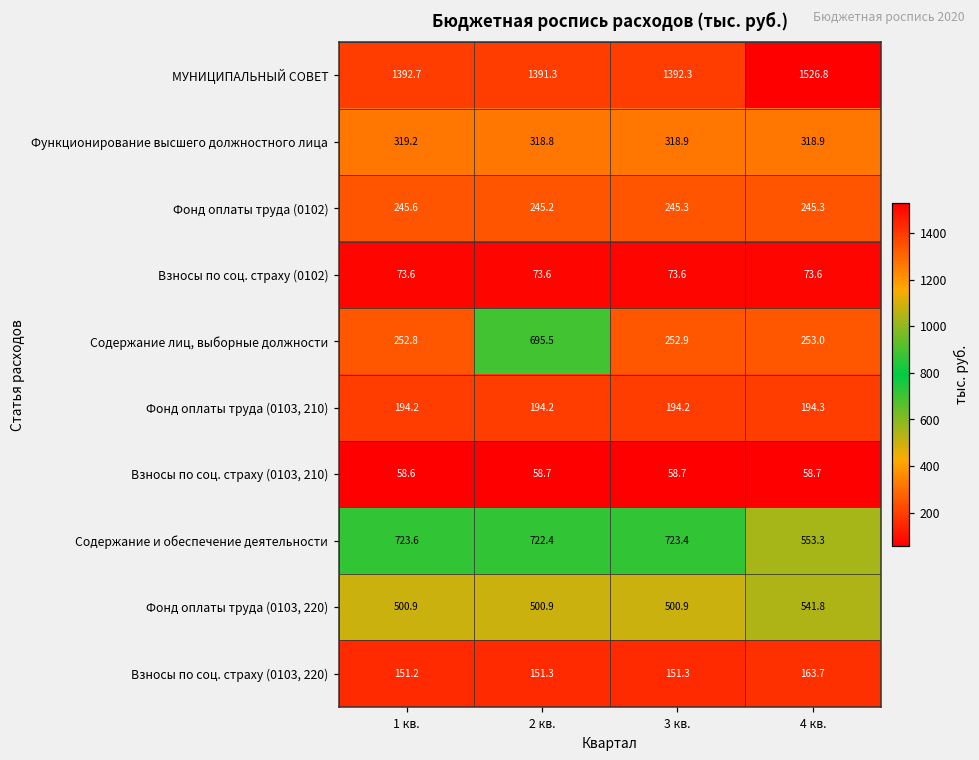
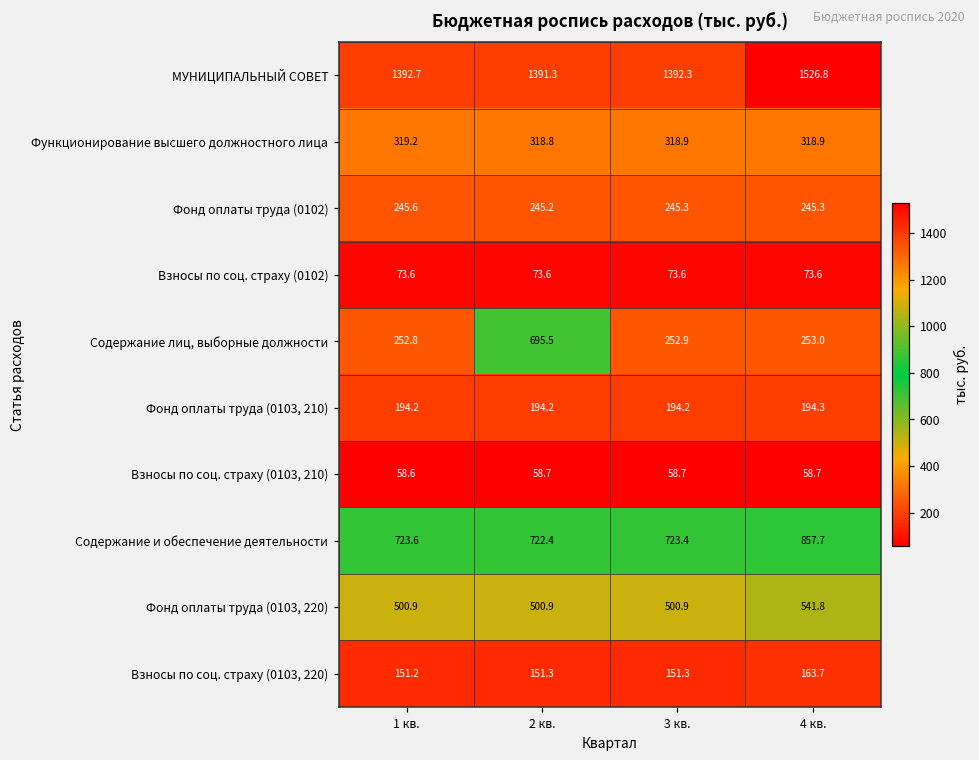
Содержание и обеспечение деятельности, 4 кв.: 553.3 -> 857.7
